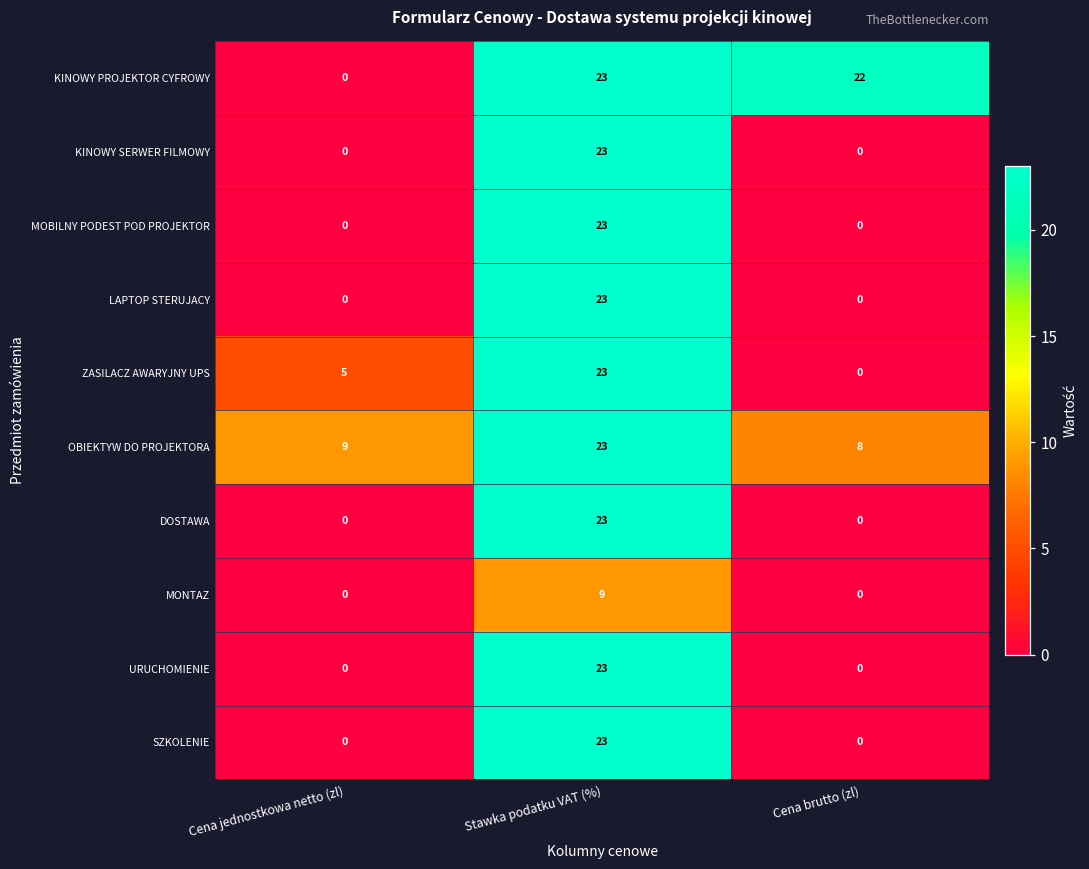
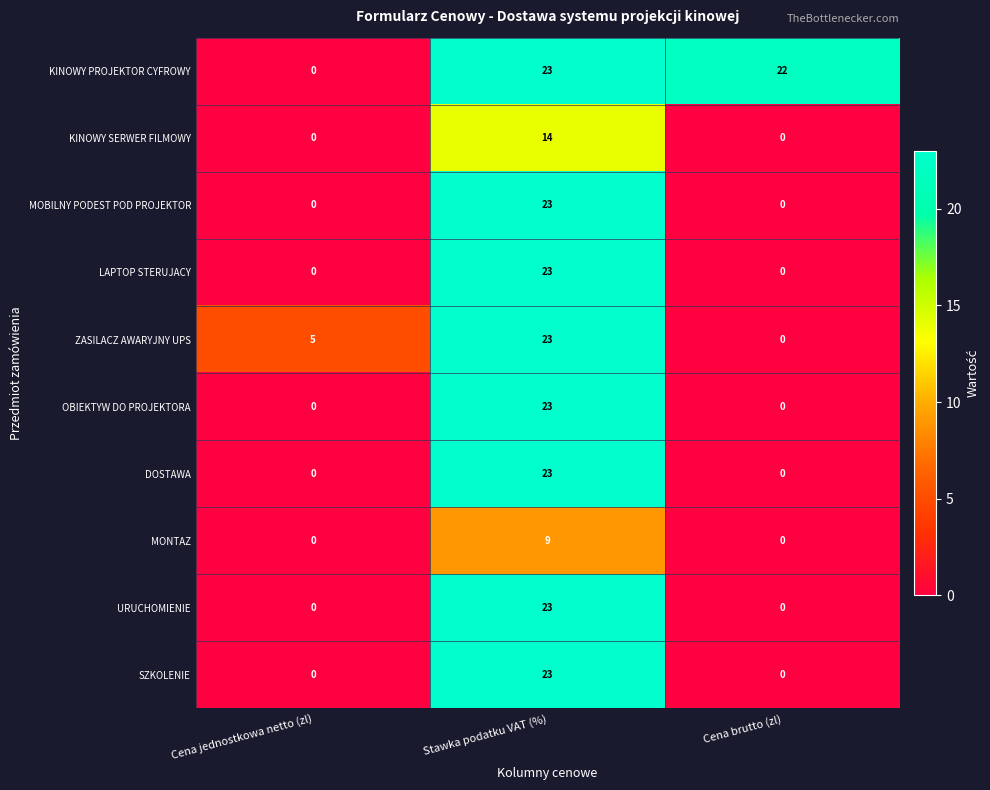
KINOWY SERWER FILMOWY, Stawka podatku VAT (%): 23 -> 14
OBIEKTYW DO PROJEKTORA, Cena jednostkowa netto (zl): 9 -> 0
OBIEKTYW DO PROJEKTORA, Cena brutto (zl): 8 -> 0
